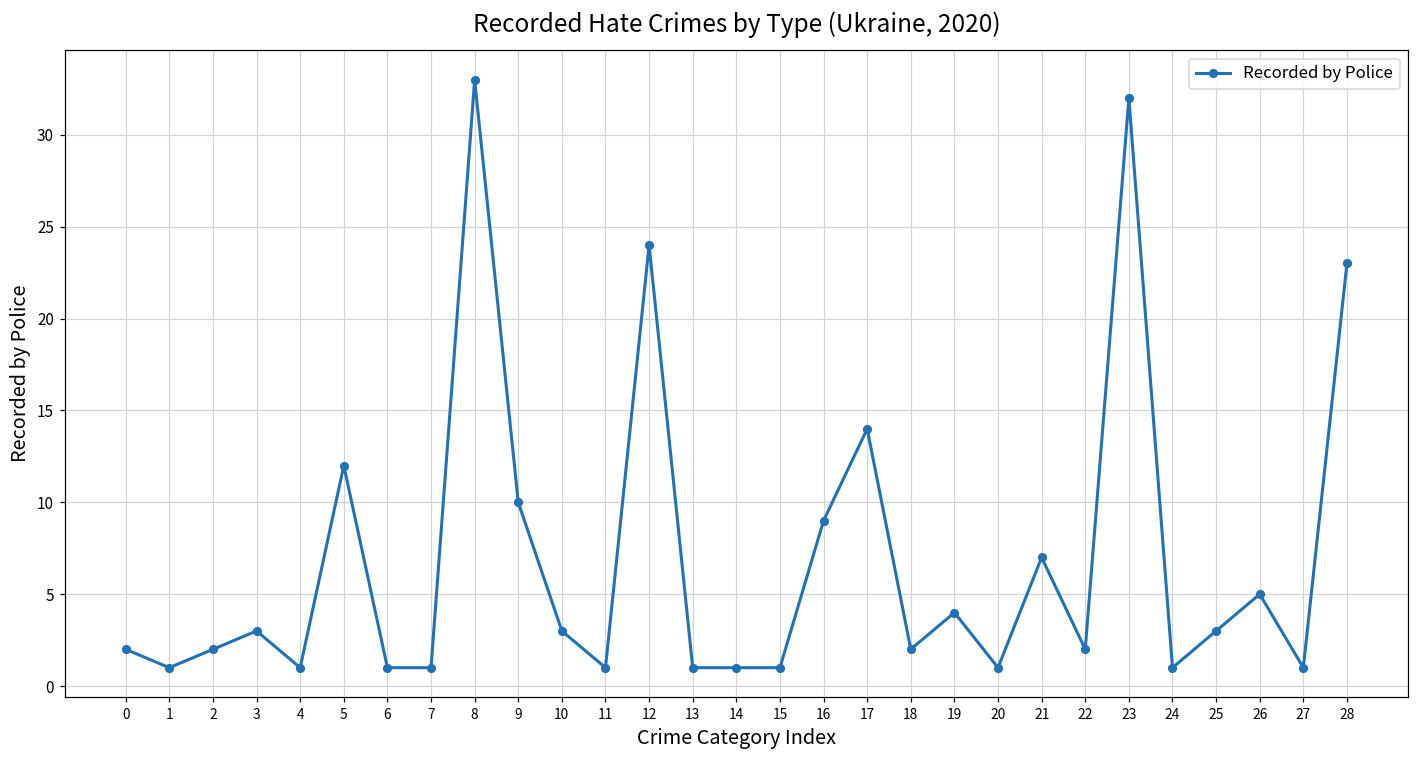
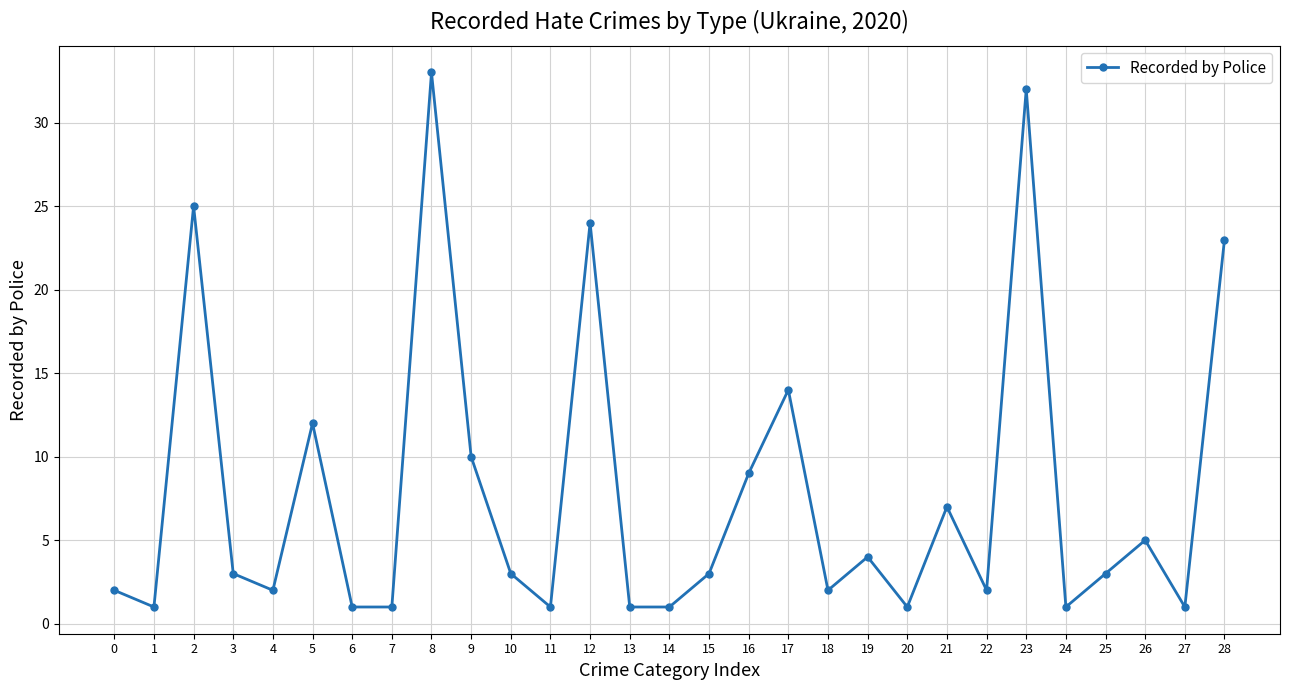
2: 2 -> 25
4: 1 -> 2
15: 1 -> 3
